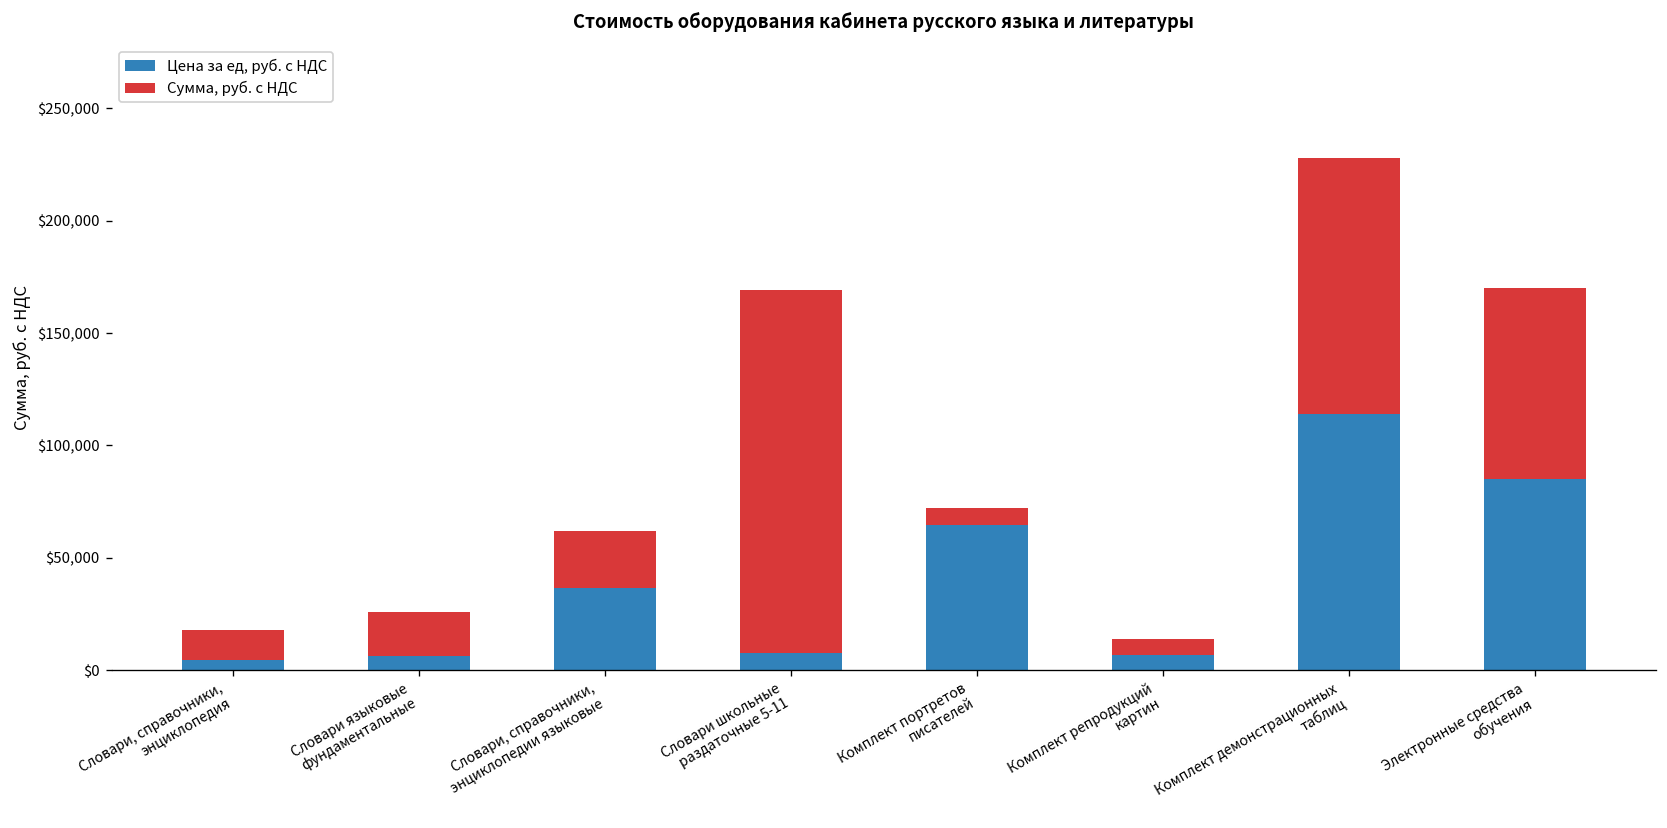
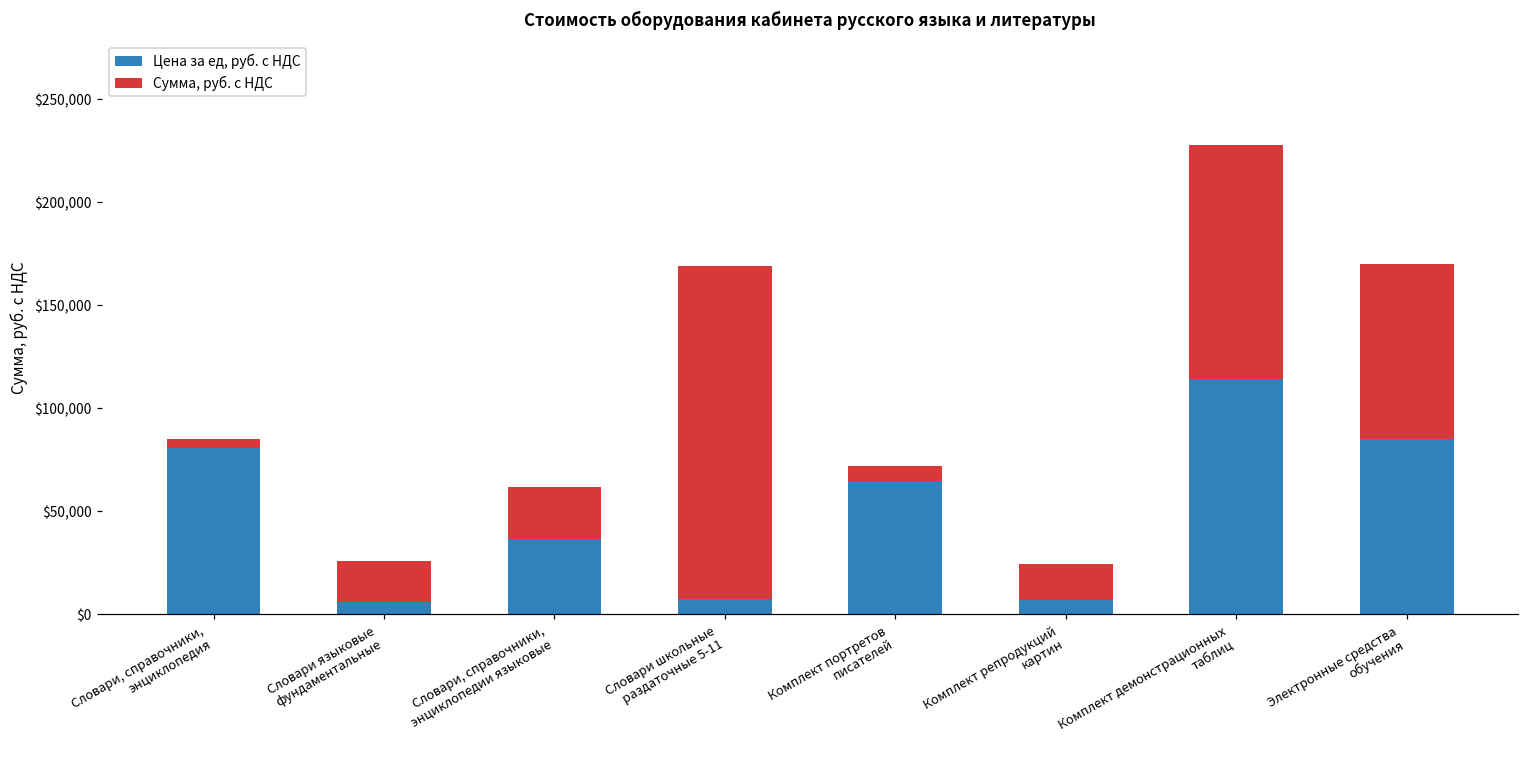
Цена за ед, руб. с НДС, Словари, справочники, энциклопедия: $4,000 -> $81,000
Сумма, руб. с НДС, Словари, справочники, энциклопедия: $14,000 -> $4,000
Сумма, руб. с НДС, Комплект репродукций картин: $7,000 -> $17,000
